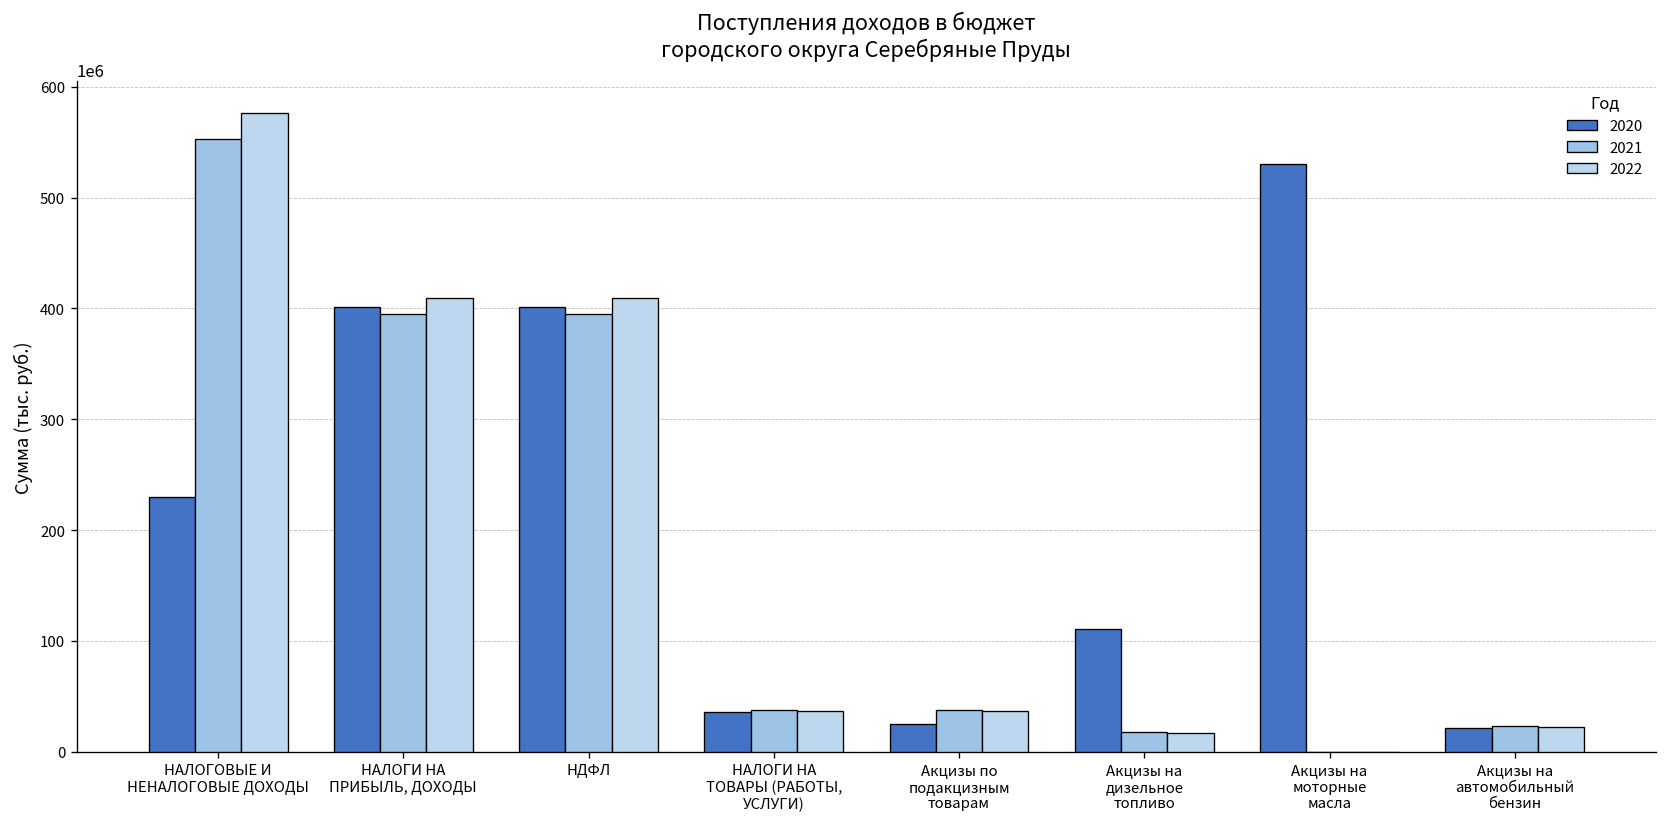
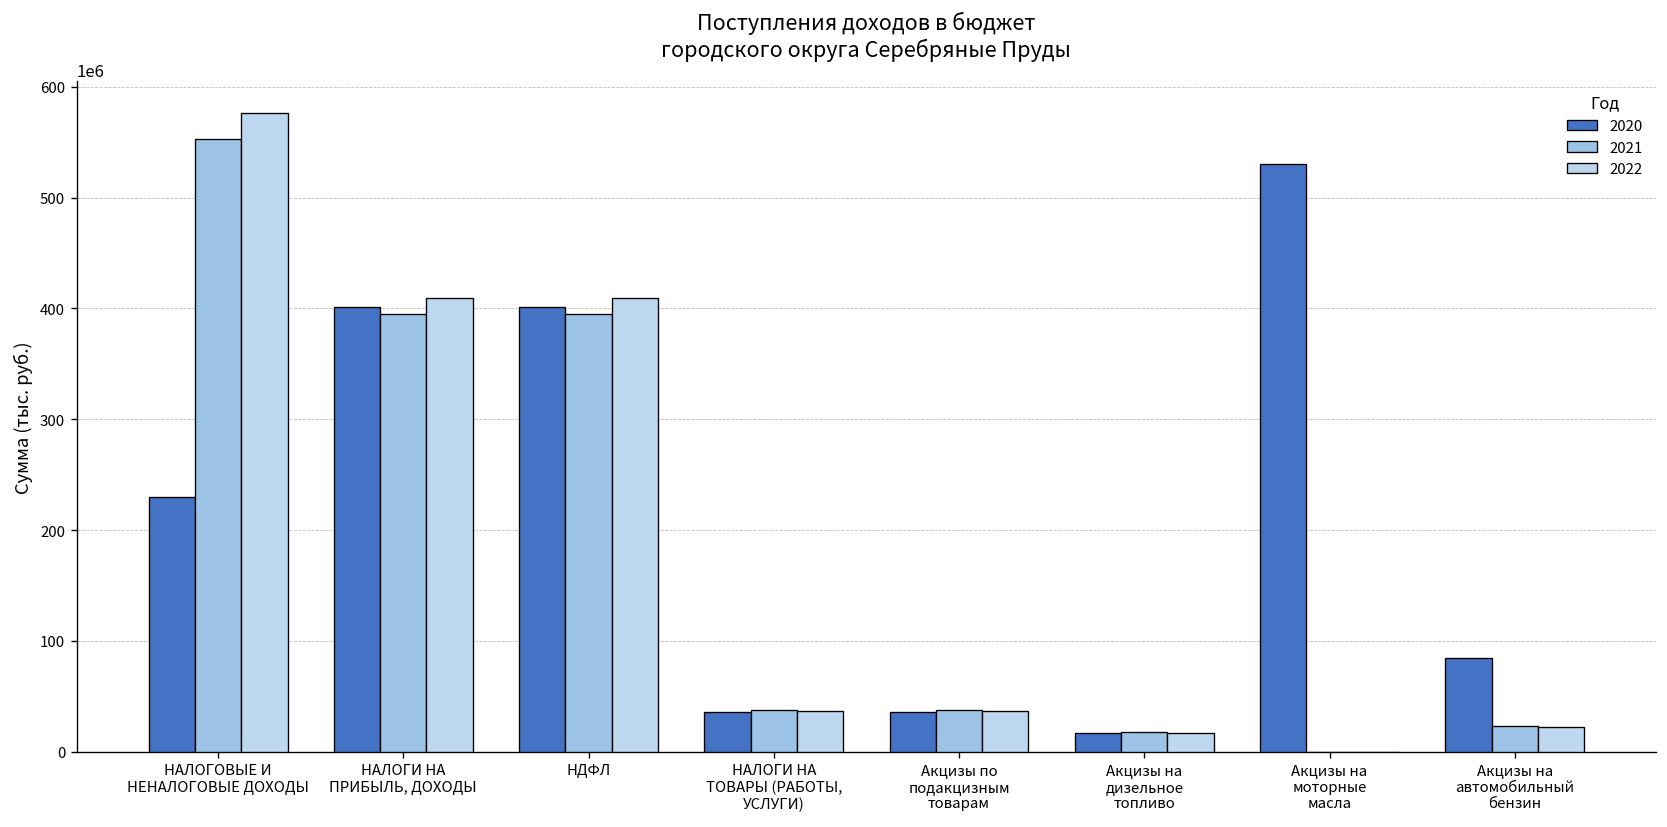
2020, Акцизы по подакцизным товарам: 30000000 -> 40000000
2020, Акцизы на дизельное топливо: 110000000 -> 20000000
2020, Акцизы на автомобильный бензин: 20000000 -> 80000000
